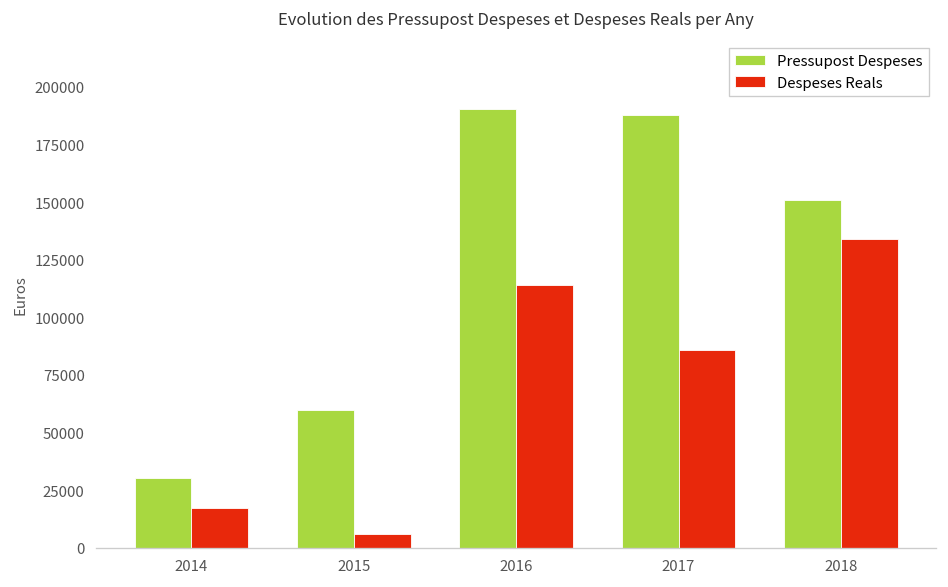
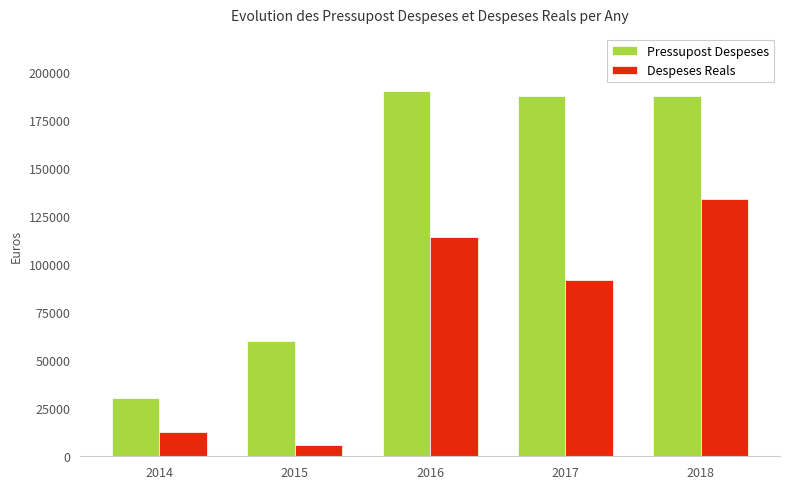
Despeses Reals, 2014: 17000 -> 13000
Despeses Reals, 2017: 86000 -> 92000
Pressupost Despeses, 2018: 151000 -> 188000
